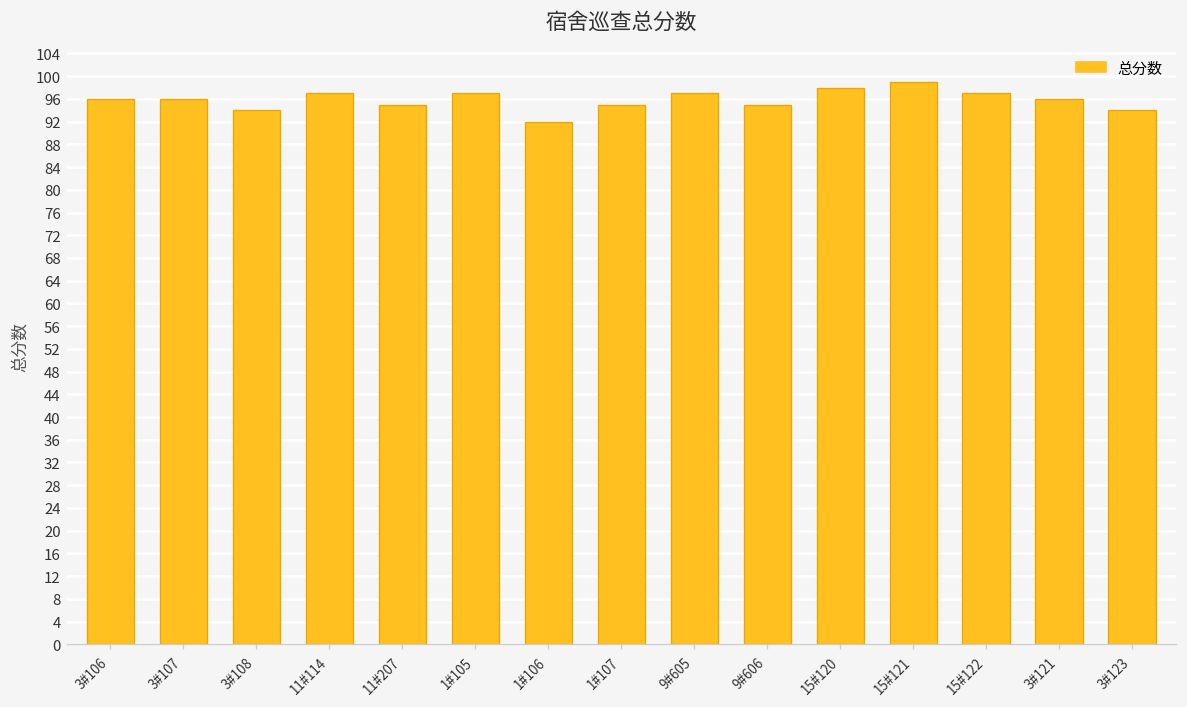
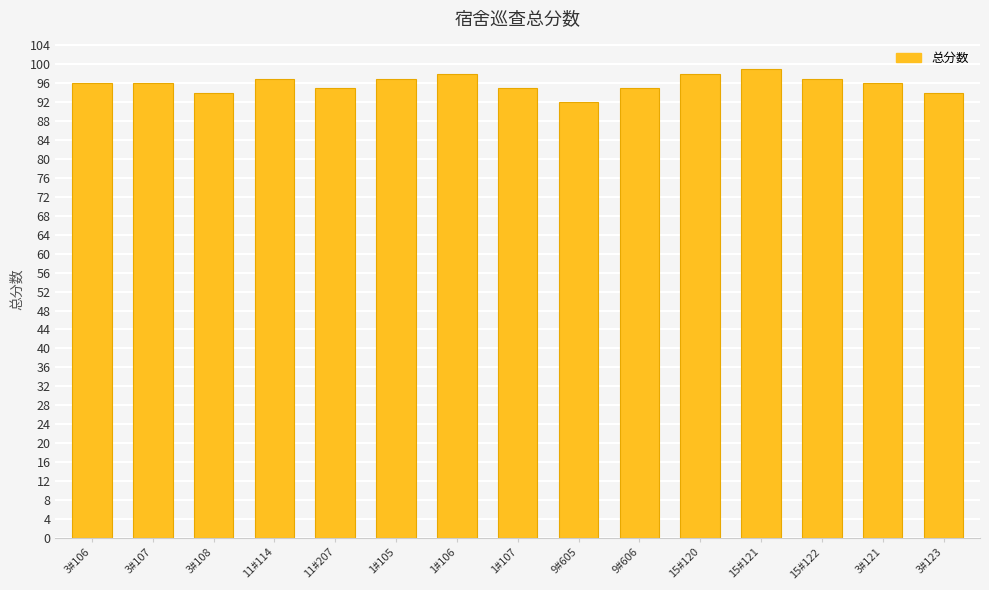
1#106: 92 -> 98
9#605: 97 -> 92
